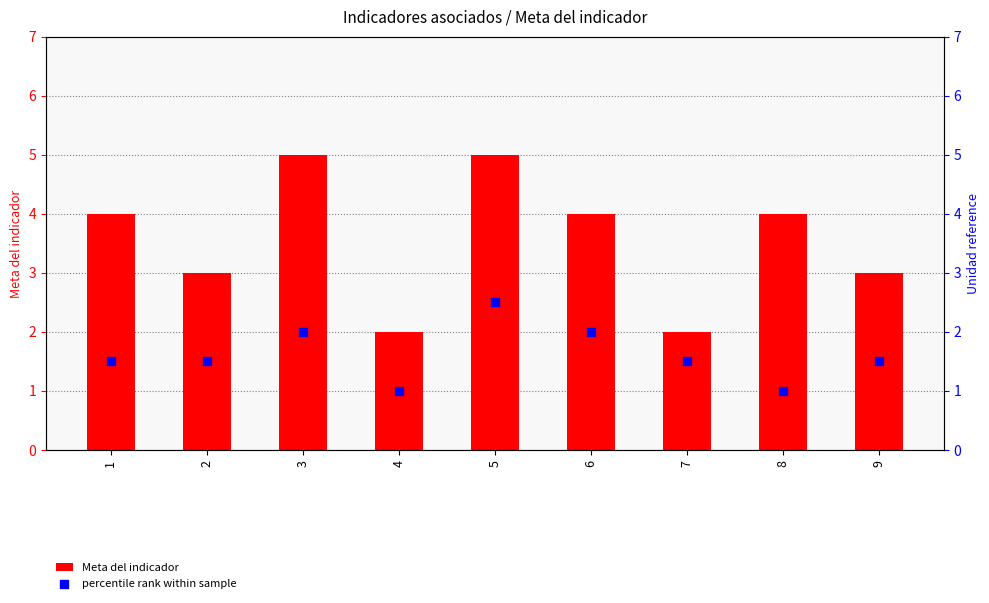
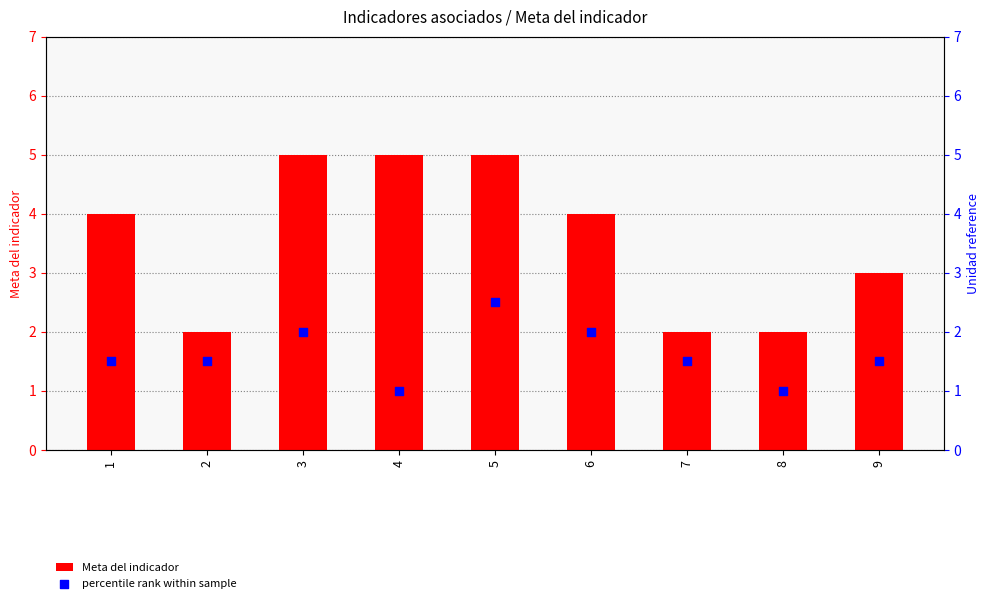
Meta del indicador, 2: 3 -> 2
Meta del indicador, 4: 2 -> 5
Meta del indicador, 8: 4 -> 2
